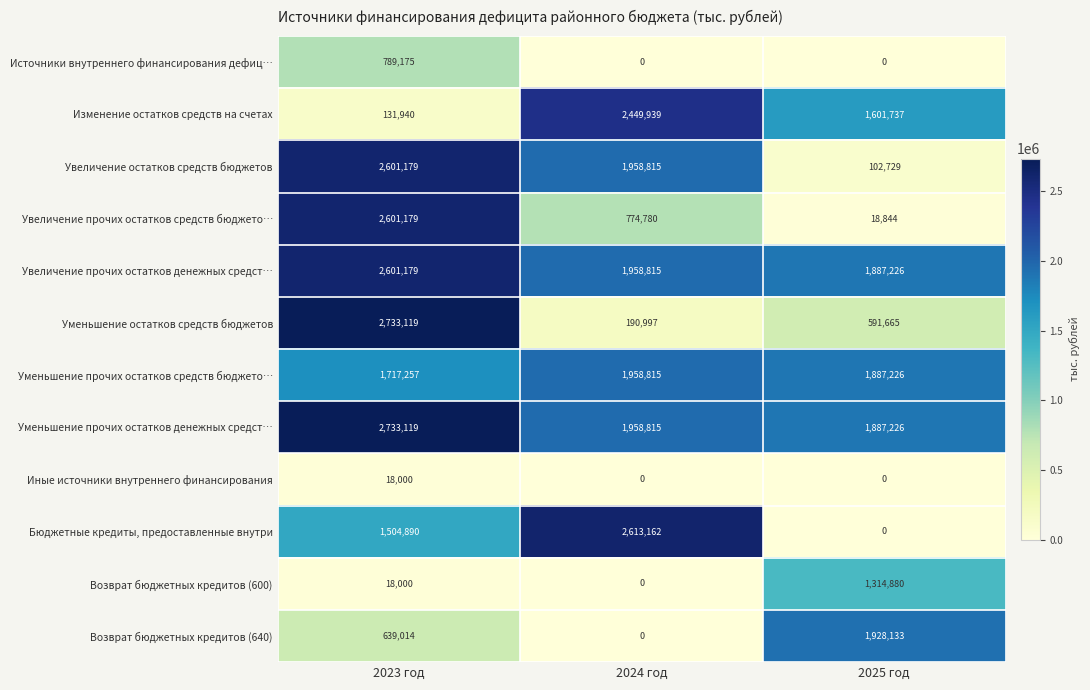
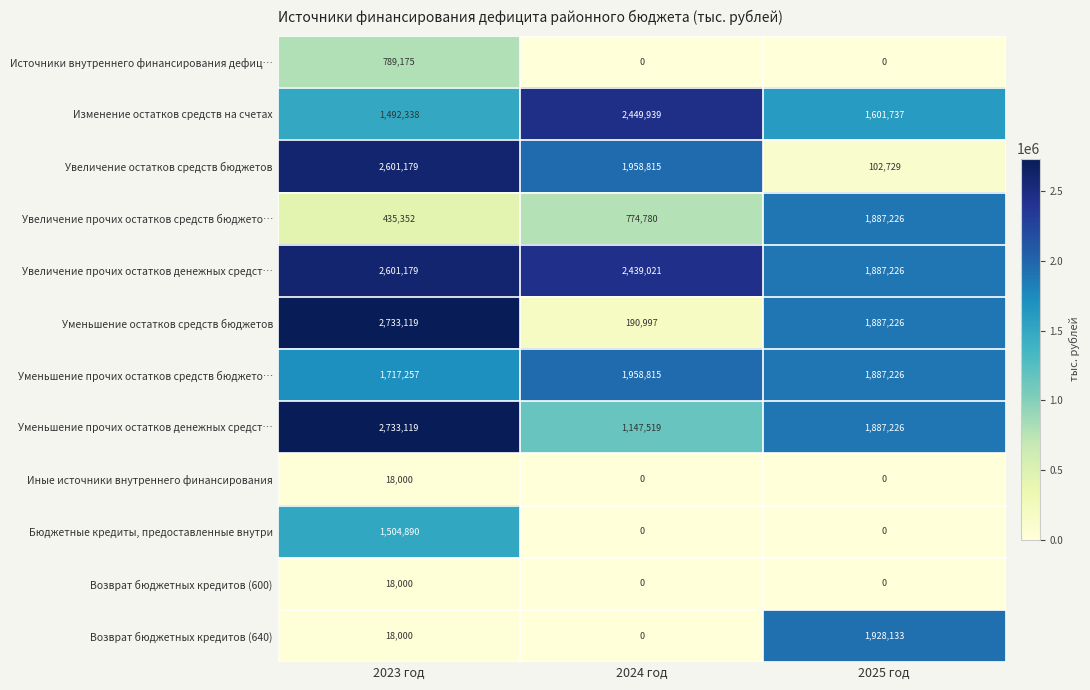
Изменение остатков средств на счетах, 2023 год: 131,940 -> 1,492,338
Увеличение прочих остатков средств бюджето…, 2023 год: 2,601,179 -> 435,352
Увеличение прочих остатков средств бюджето…, 2025 год: 18,844 -> 1,887,226
Увеличение прочих остатков денежных средст…, 2024 год: 1,958,815 -> 2,439,021
Уменьшение остатков средств бюджетов, 2025 год: 591,665 -> 1,887,226
Уменьшение прочих остатков денежных средст…, 2024 год: 1,958,815 -> 1,147,519
Бюджетные кредиты, предоставленные внутри, 2024 год: 2,613,162 -> 0
Возврат бюджетных кредитов (600), 2025 год: 1,314,880 -> 0
Возврат бюджетных кредитов (640), 2023 год: 639,014 -> 18,000
